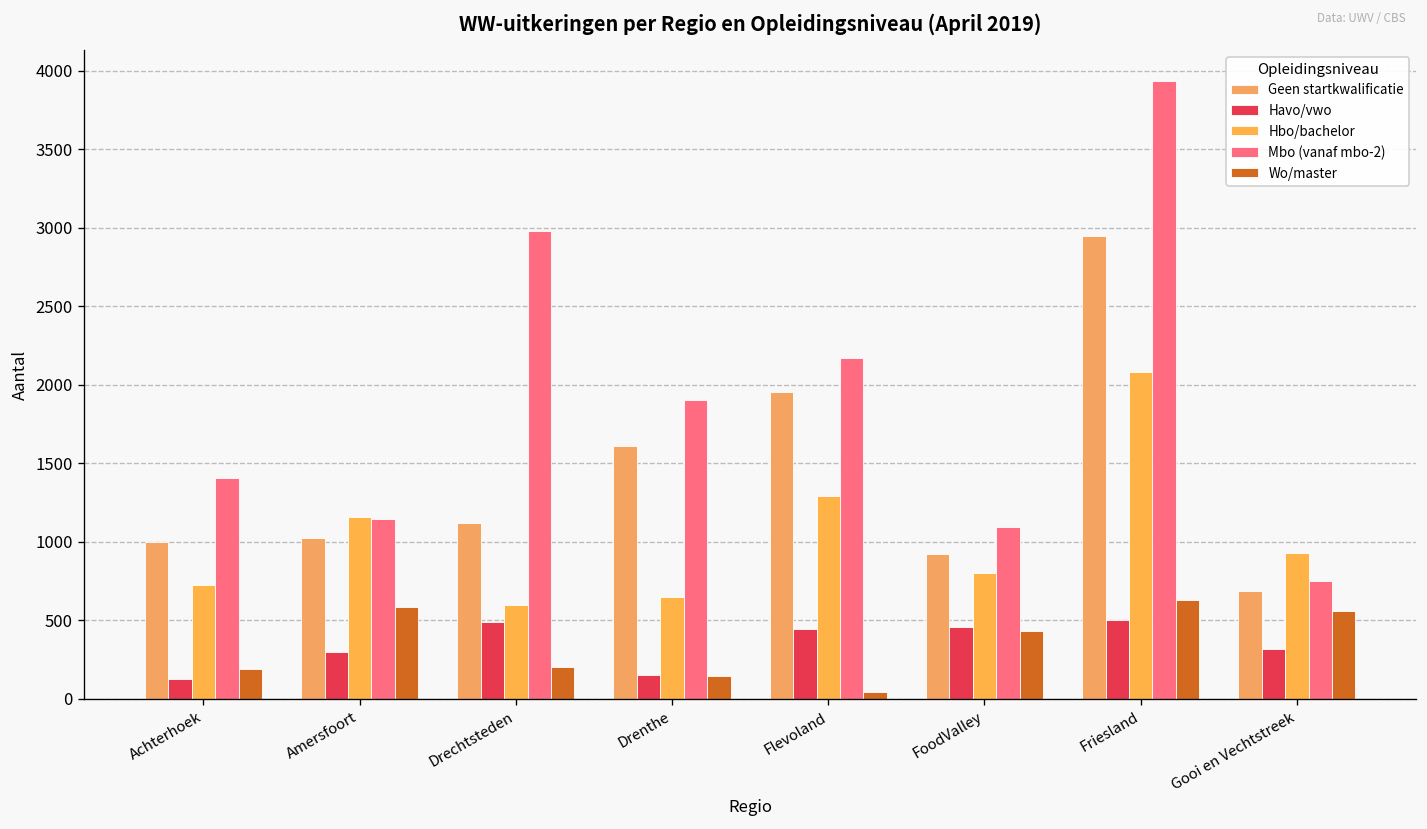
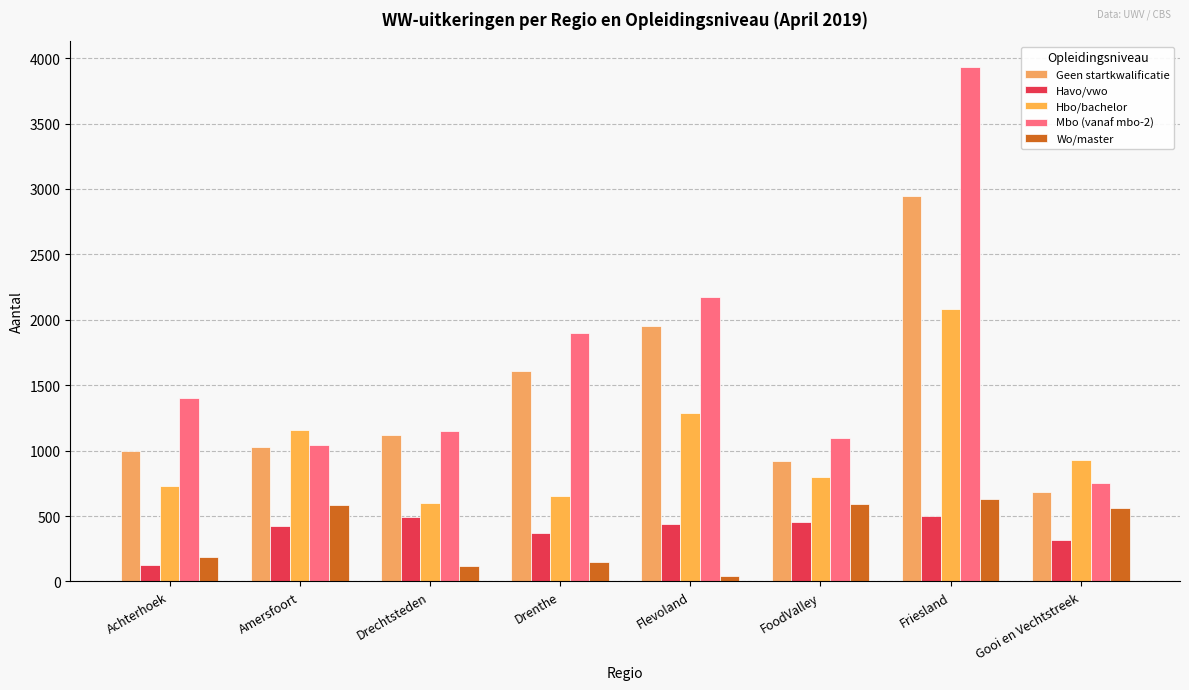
Havo/vwo, Amersfoort: 300 -> 420
Mbo (vanaf mbo-2), Amersfoort: 1140 -> 1040
Mbo (vanaf mbo-2), Drechtsteden: 2980 -> 1150
Wo/master, Drechtsteden: 200 -> 110
Havo/vwo, Drenthe: 150 -> 370
Wo/master, FoodValley: 430 -> 590
